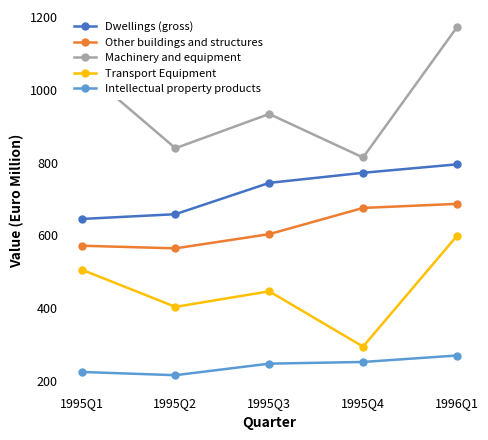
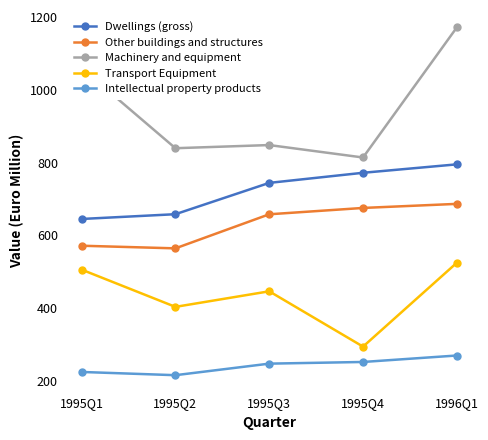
Other buildings and structures, 1995Q3: 600 -> 660
Machinery and equipment, 1995Q3: 930 -> 850
Transport Equipment, 1996Q1: 600 -> 520
